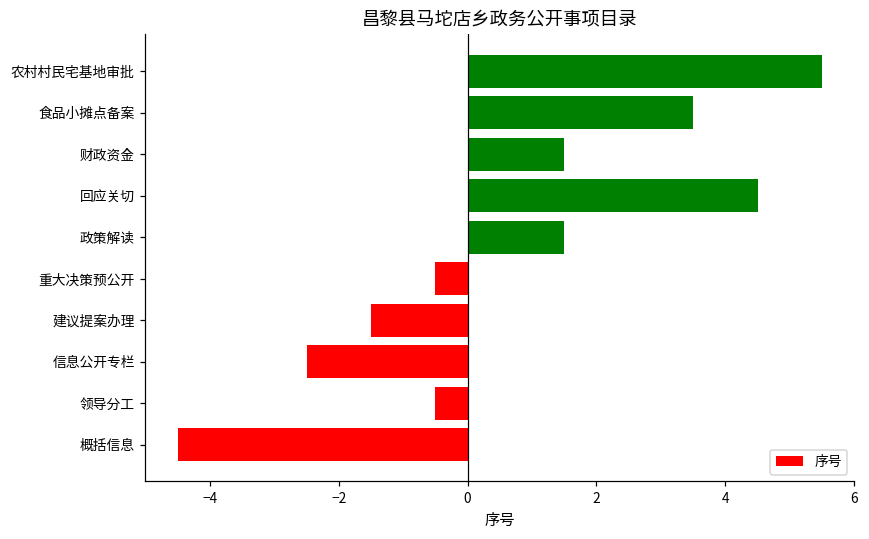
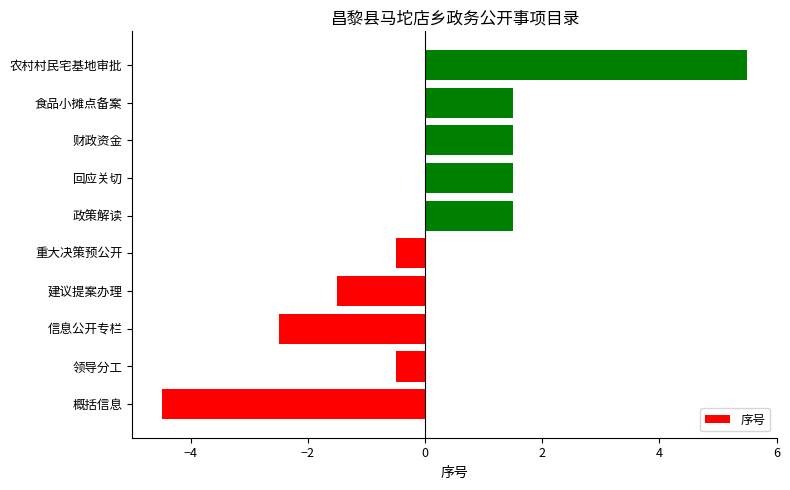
食品小摊点备案: 3.5 -> 1.5
回应关切: 4.5 -> 1.5
